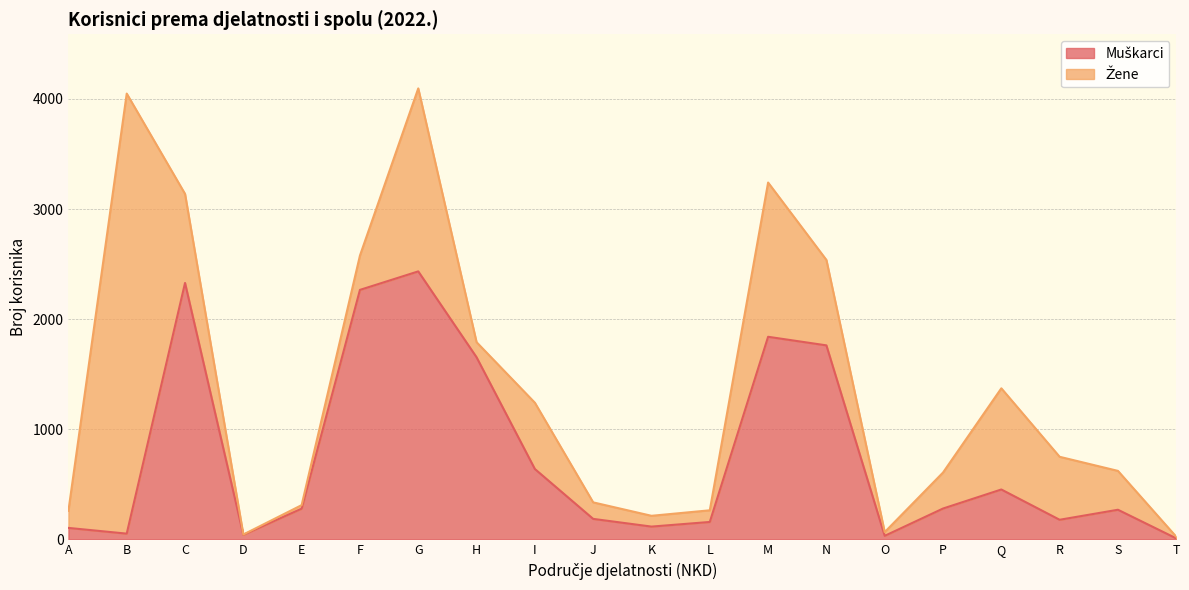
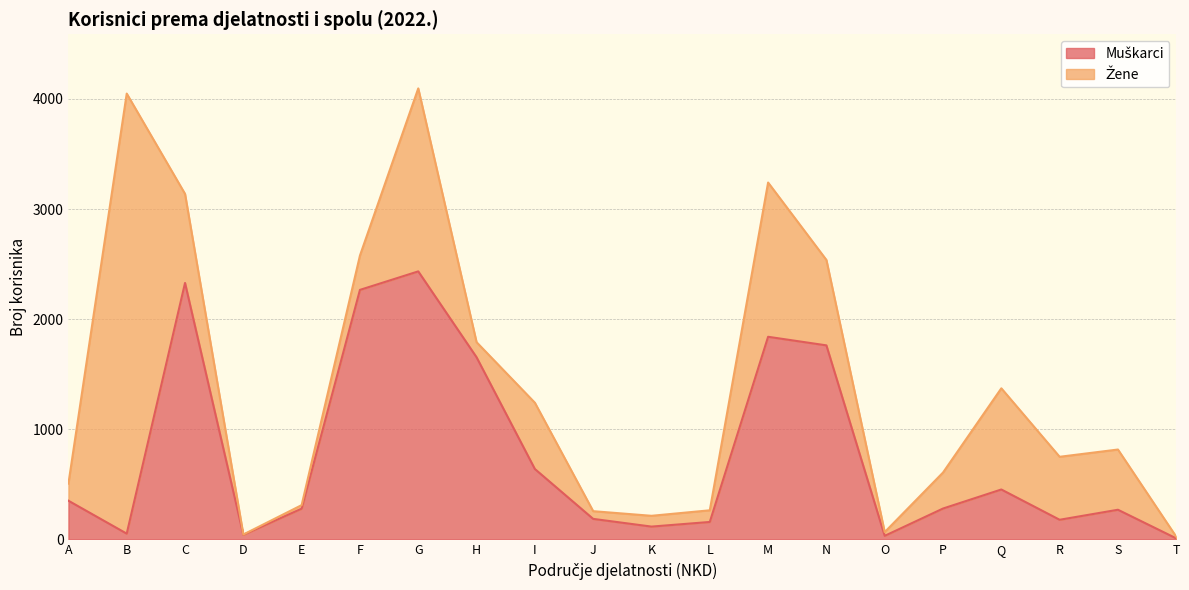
Muškarci, A: 100 -> 350
Žene, J: 150 -> 70
Žene, S: 350 -> 550
